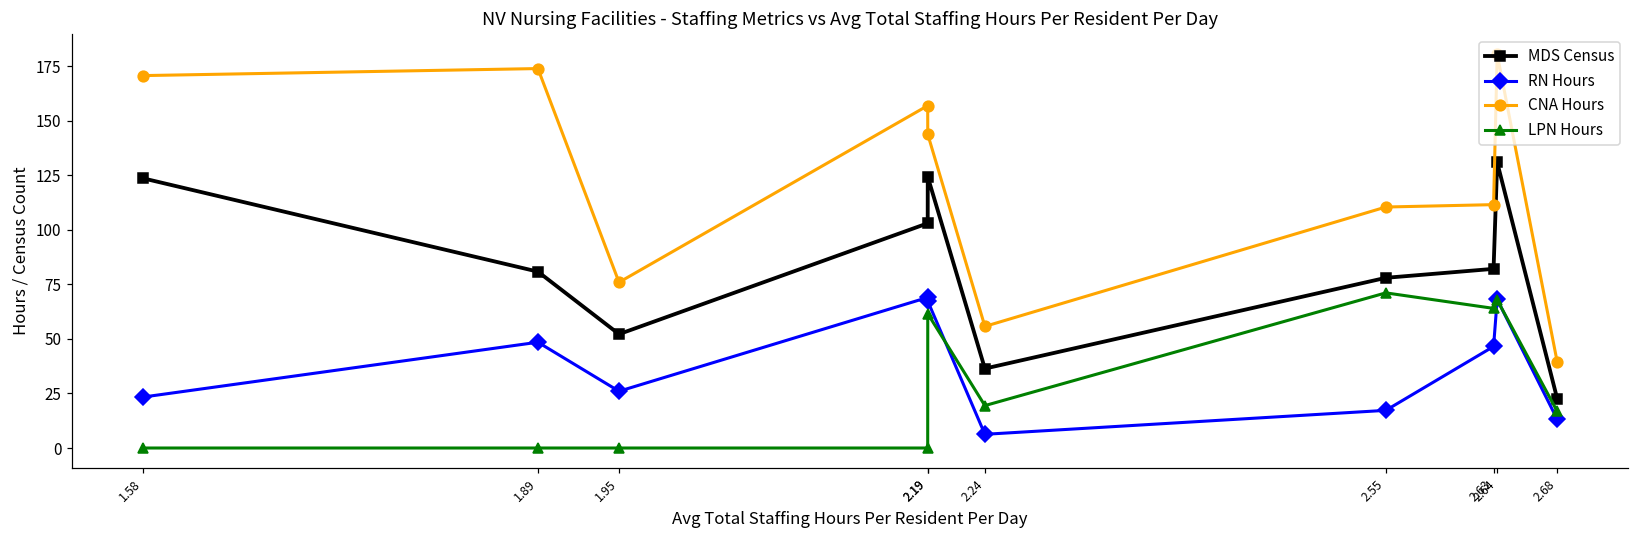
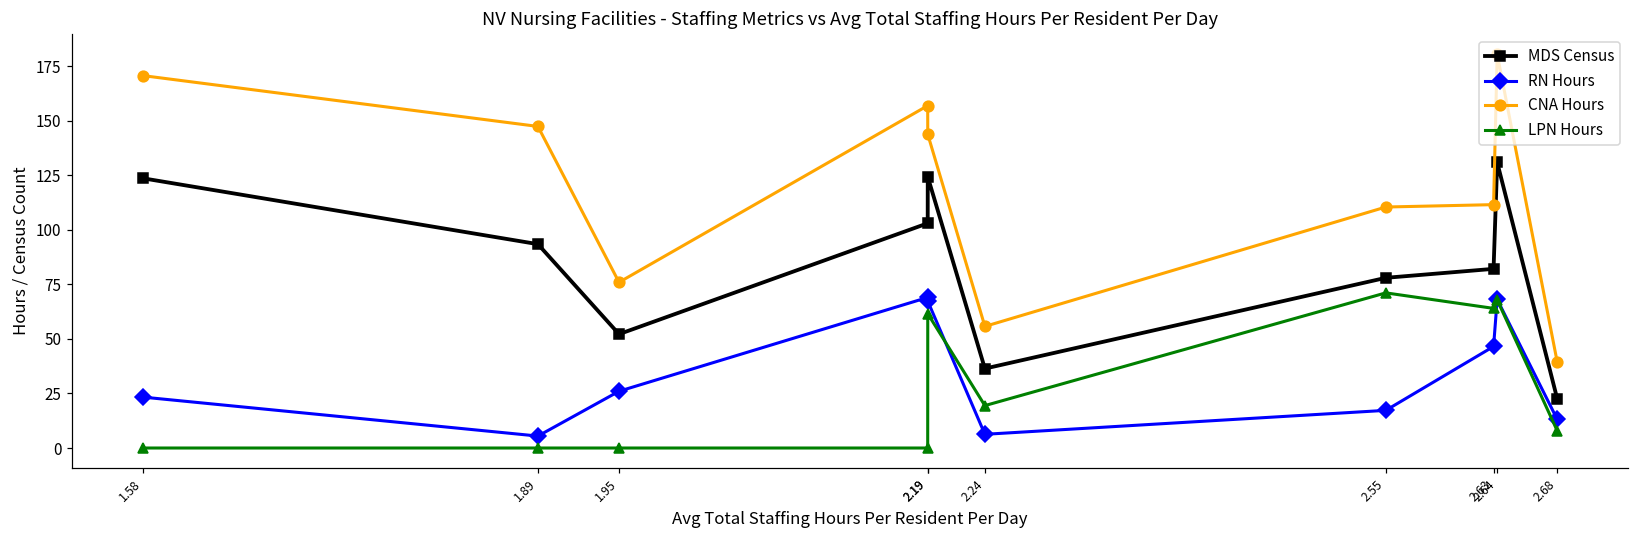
MDS Census, 1.89: 81 -> 93
RN Hours, 1.89: 49 -> 5
CNA Hours, 1.89: 174 -> 147
LPN Hours, 2.68: 17 -> 8
